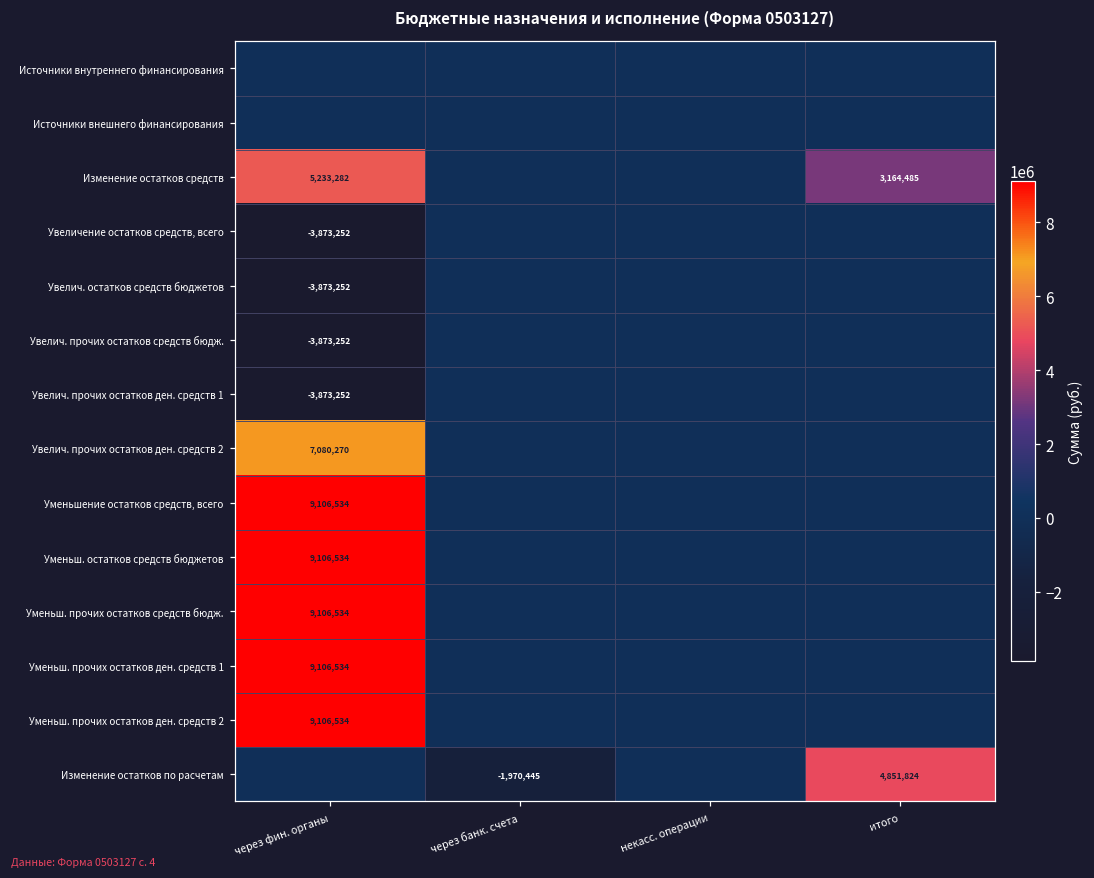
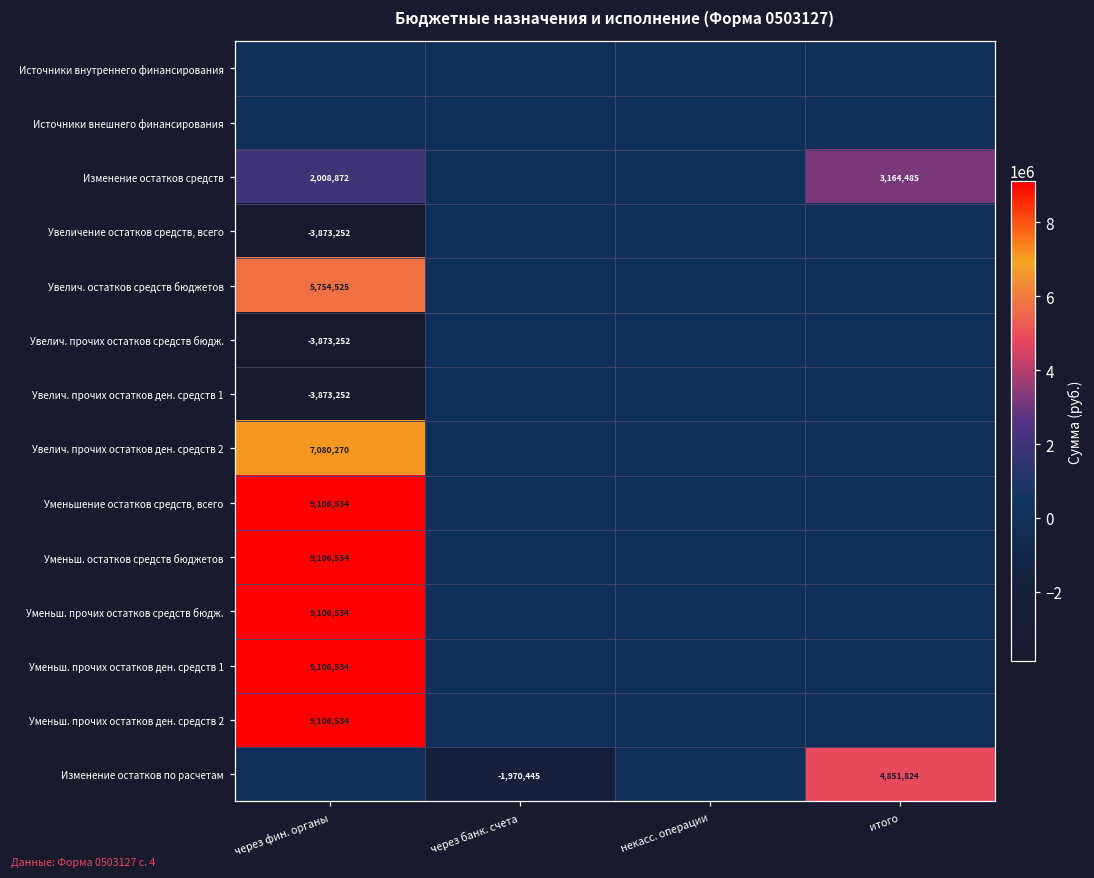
Изменение остатков средств, через фин. органы: 5,233,282 -> 2,008,872
Увелич. остатков средств бюджетов, через фин. органы: -3,873,252 -> 5,754,525
